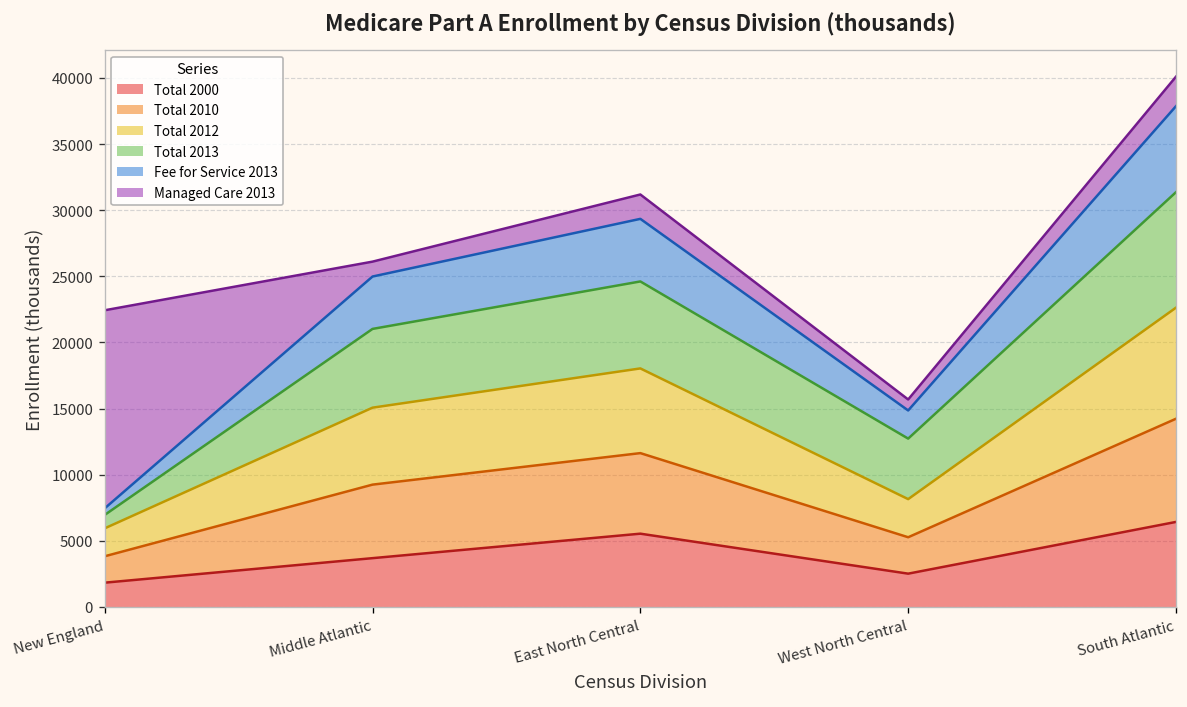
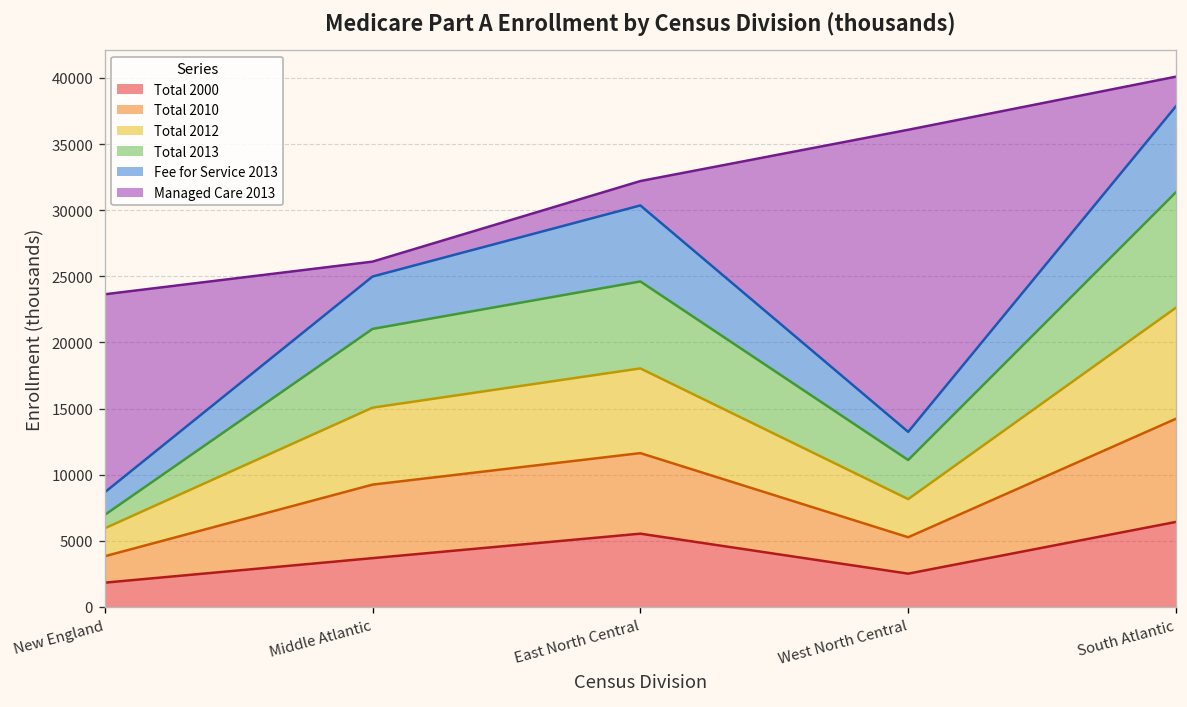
Fee for Service 2013, New England: 500 -> 1700
Fee for Service 2013, East North Central: 4700 -> 5700
Total 2013, West North Central: 4600 -> 3000
Managed Care 2013, West North Central: 800 -> 22800
